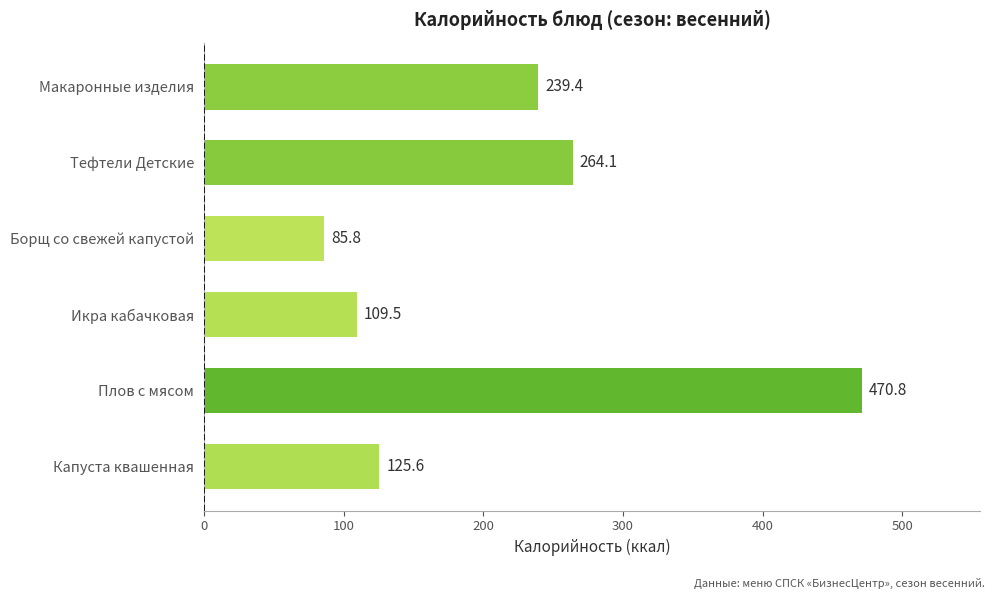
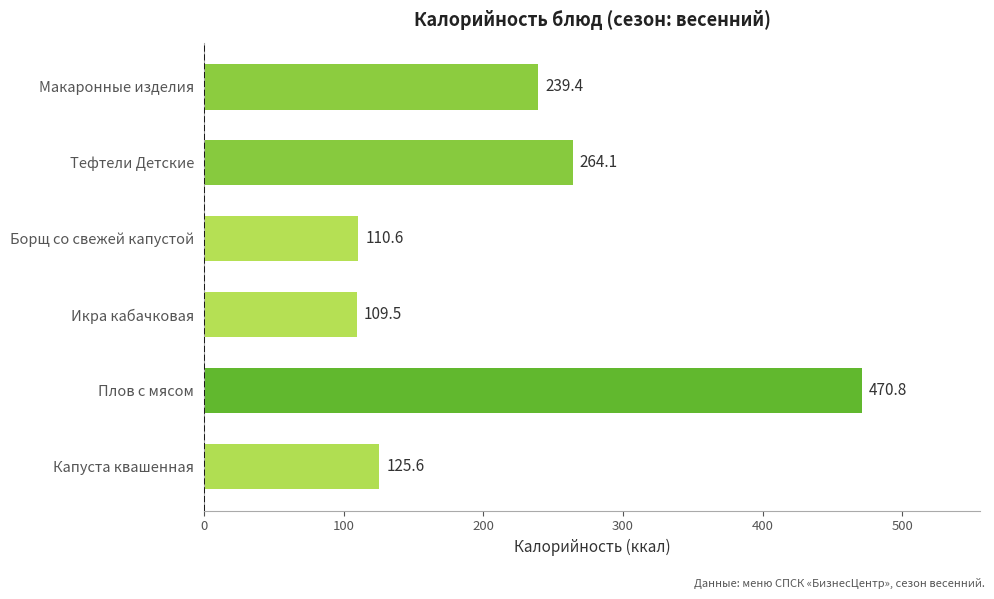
Борщ со свежей капустой: 85.8 -> 110.6
